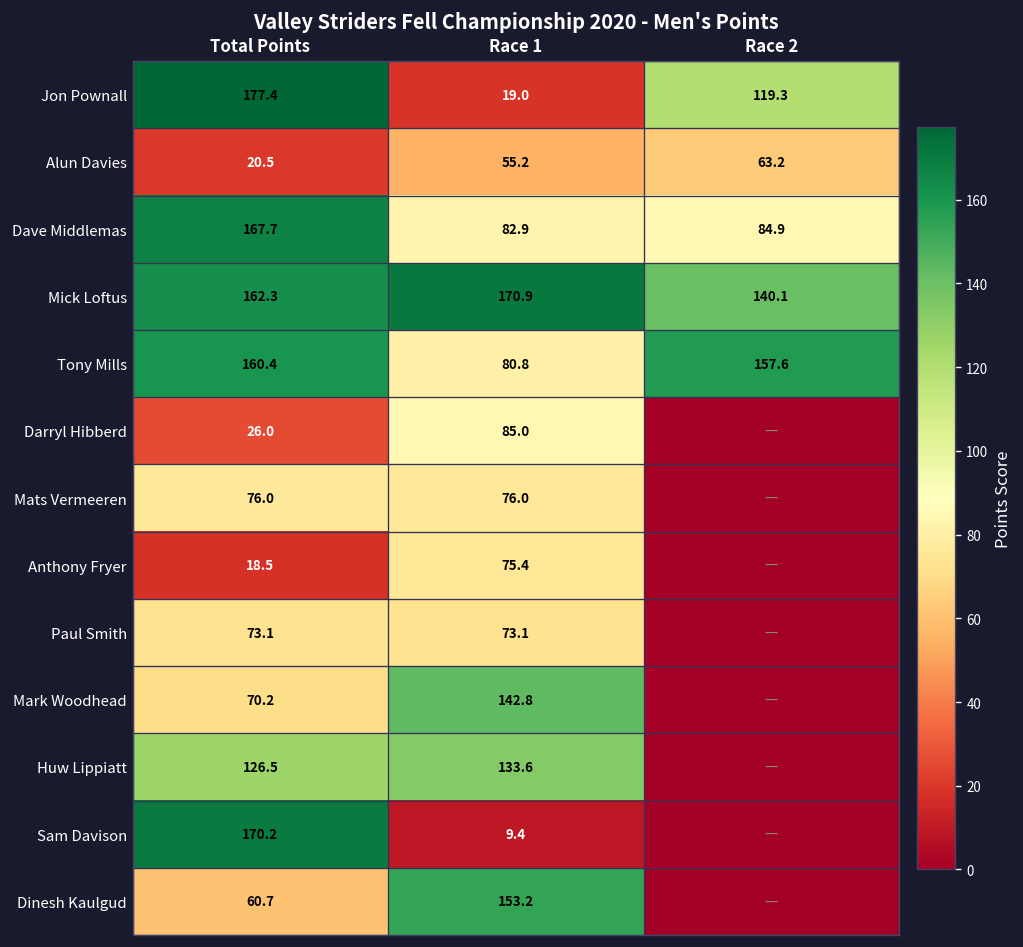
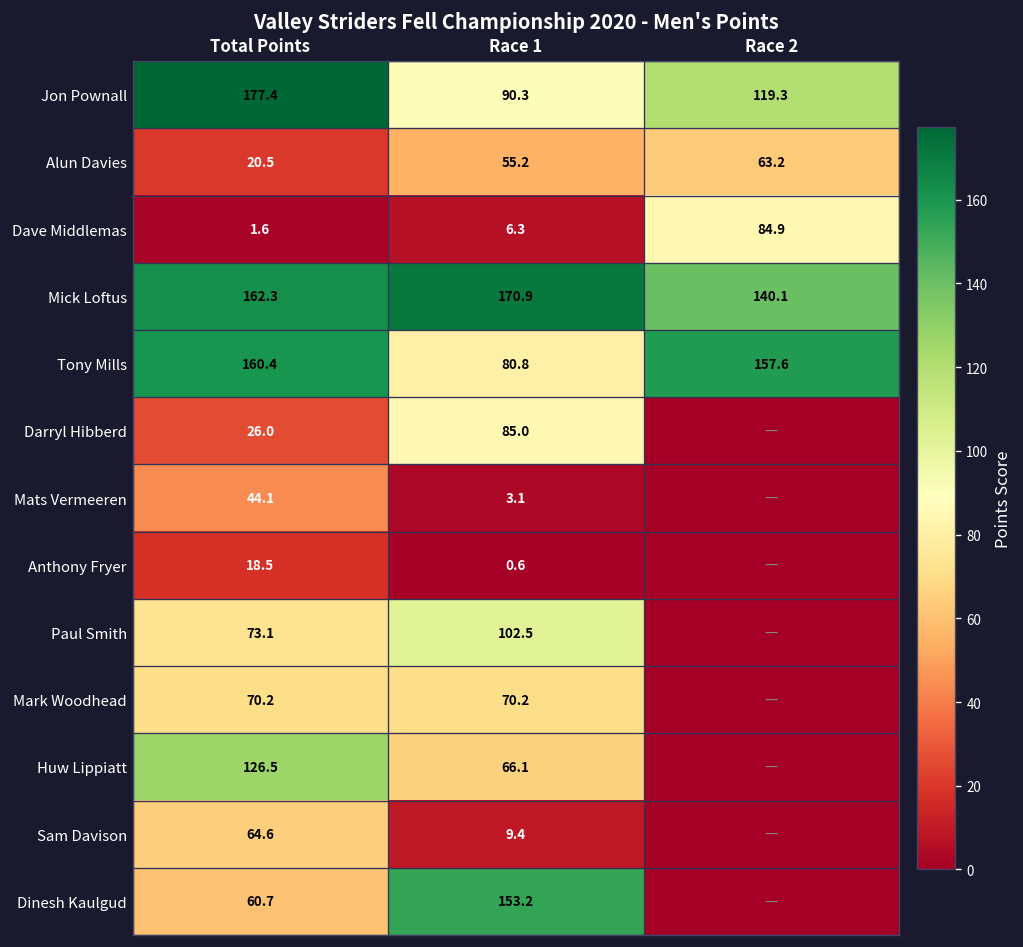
Jon Pownall, Race 1: 19.0 -> 90.3
Dave Middlemas, Total Points: 167.7 -> 1.6
Dave Middlemas, Race 1: 82.9 -> 6.3
Mats Vermeeren, Total Points: 76.0 -> 44.1
Mats Vermeeren, Race 1: 76.0 -> 3.1
Anthony Fryer, Race 1: 75.4 -> 0.6
Paul Smith, Race 1: 73.1 -> 102.5
Mark Woodhead, Race 1: 142.8 -> 70.2
Huw Lippiatt, Race 1: 133.6 -> 66.1
Sam Davison, Total Points: 170.2 -> 64.6
